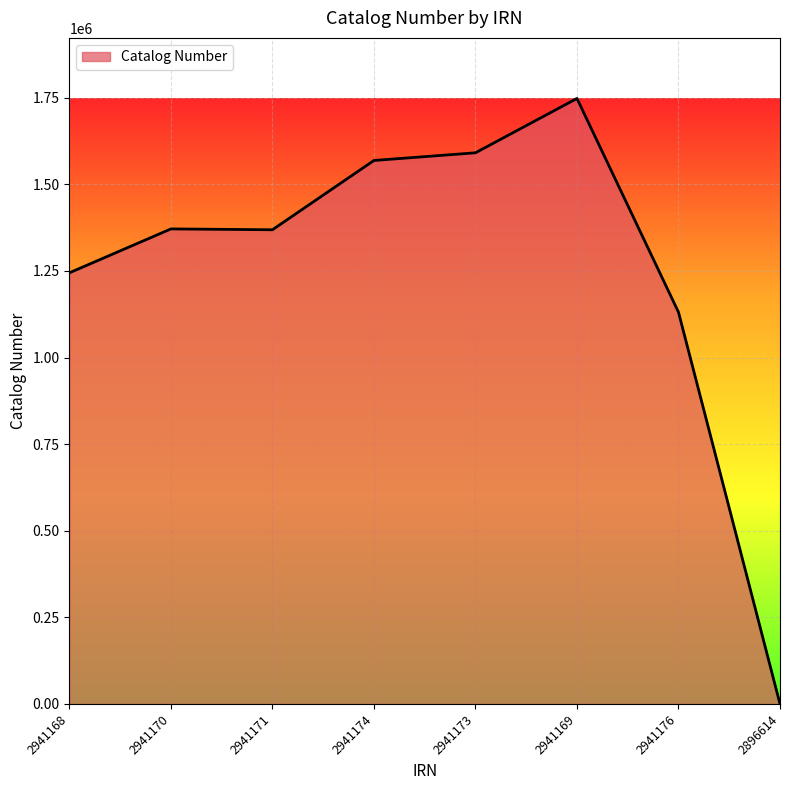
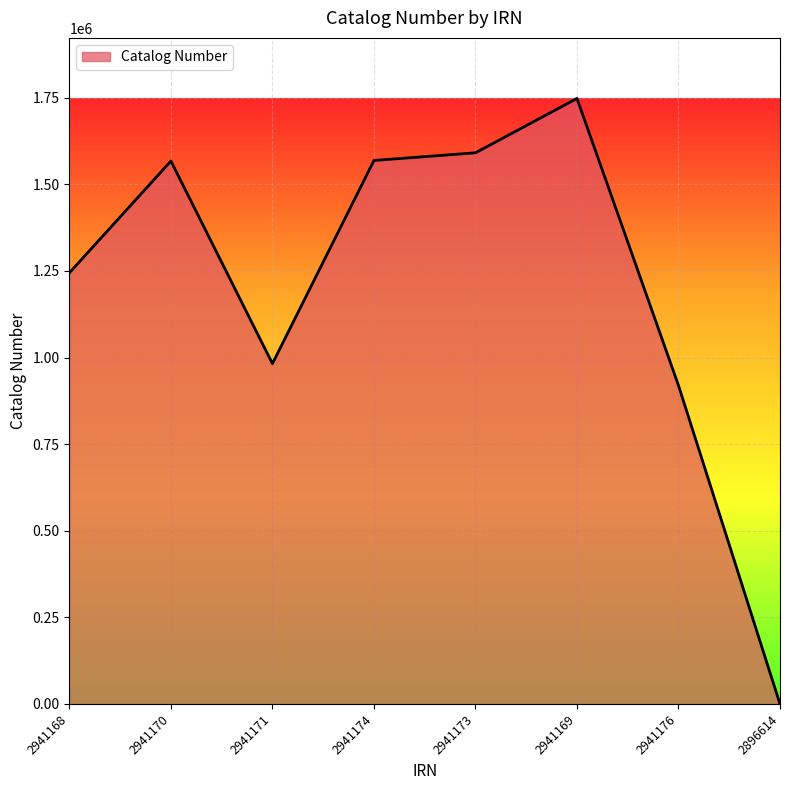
2941170: 1370000 -> 1570000
2941171: 1370000 -> 980000
2941176: 1130000 -> 920000
